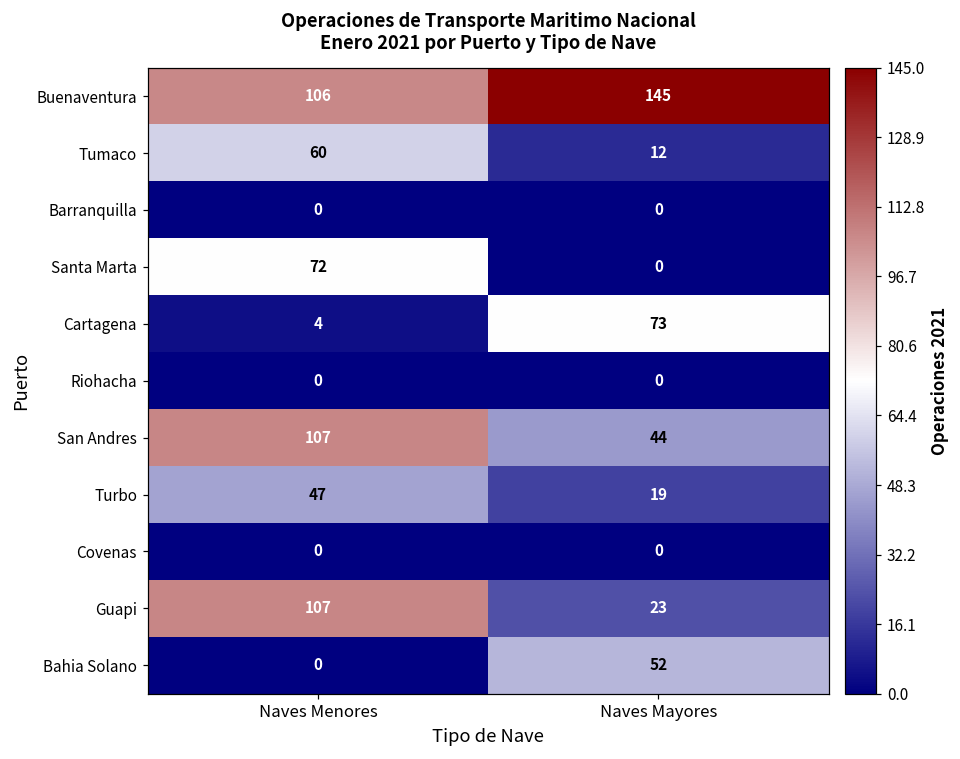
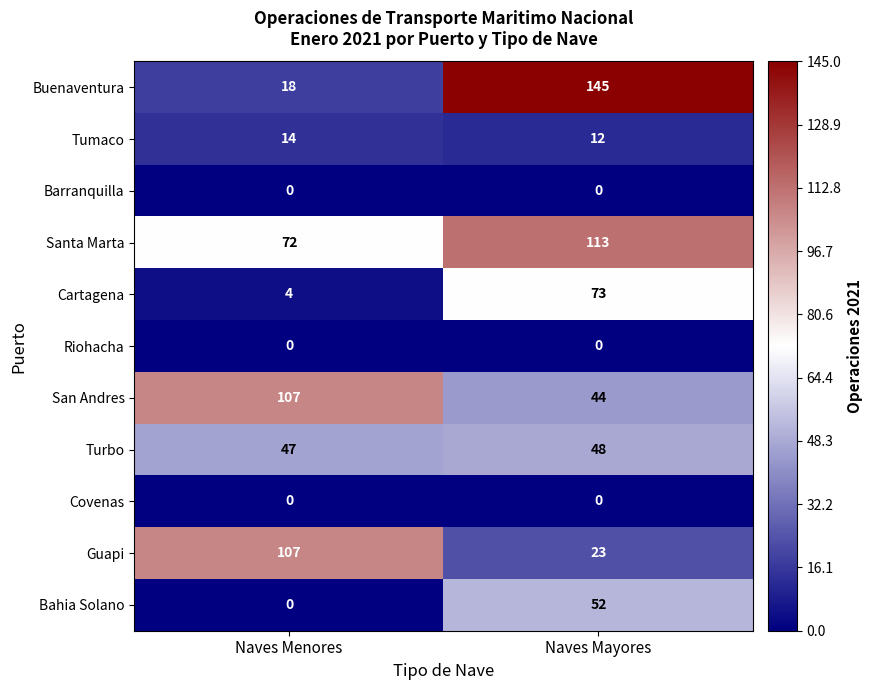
Buenaventura, Naves Menores: 106 -> 18
Tumaco, Naves Menores: 60 -> 14
Santa Marta, Naves Mayores: 0 -> 113
Turbo, Naves Mayores: 19 -> 48
